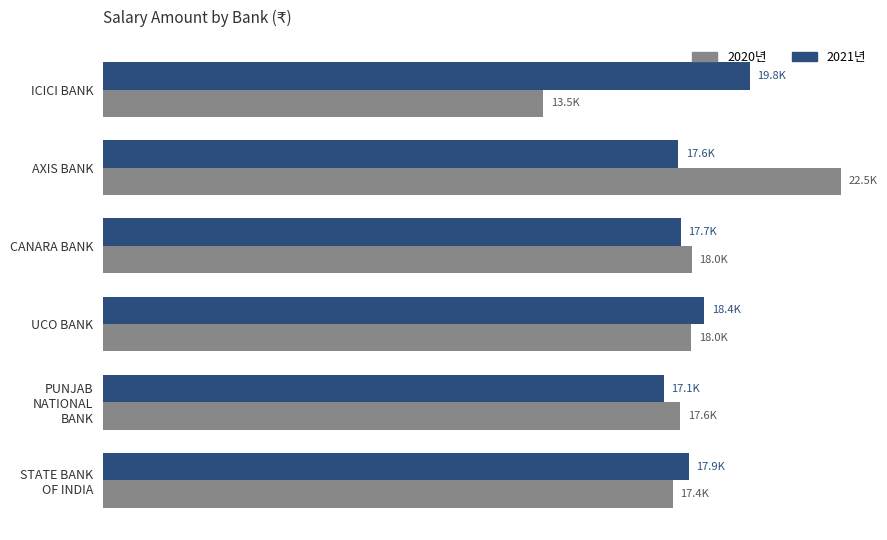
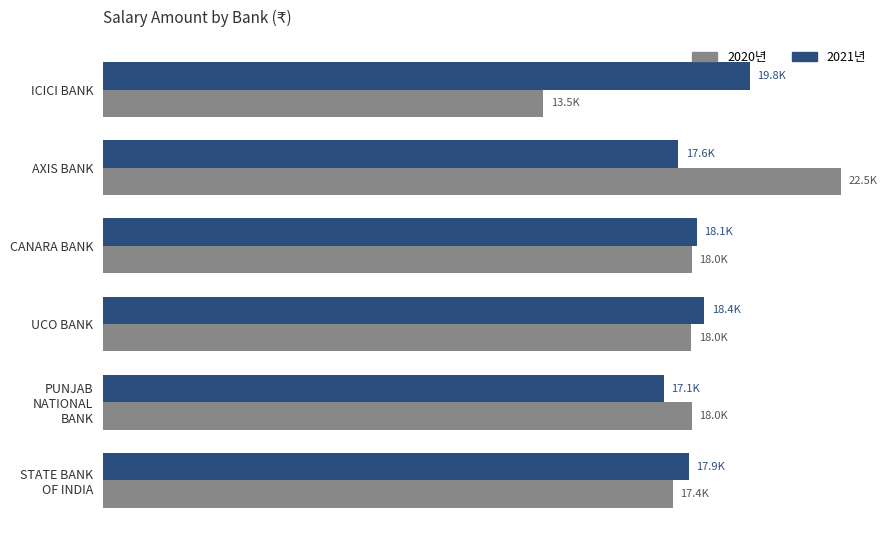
2021년, CANARA BANK: 17.7K -> 18.1K
2020년, PUNJAB NATIONAL BANK: 17.6K -> 18.0K
